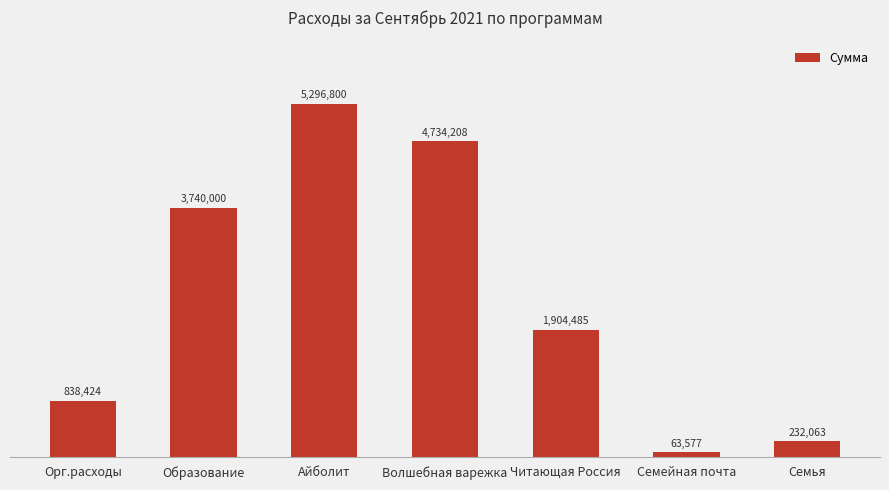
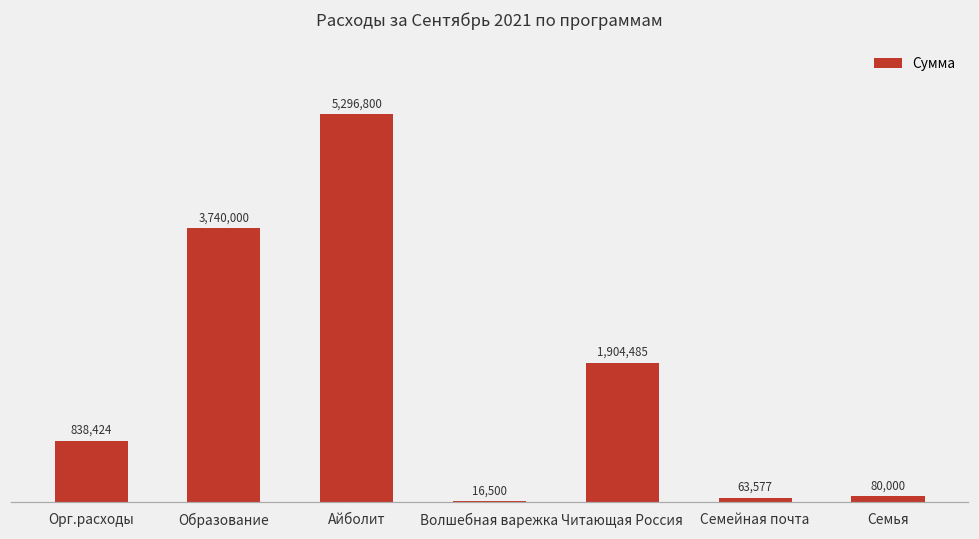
Волшебная варежка: 4,734,208 -> 16,500
Семья: 232,063 -> 80,000
